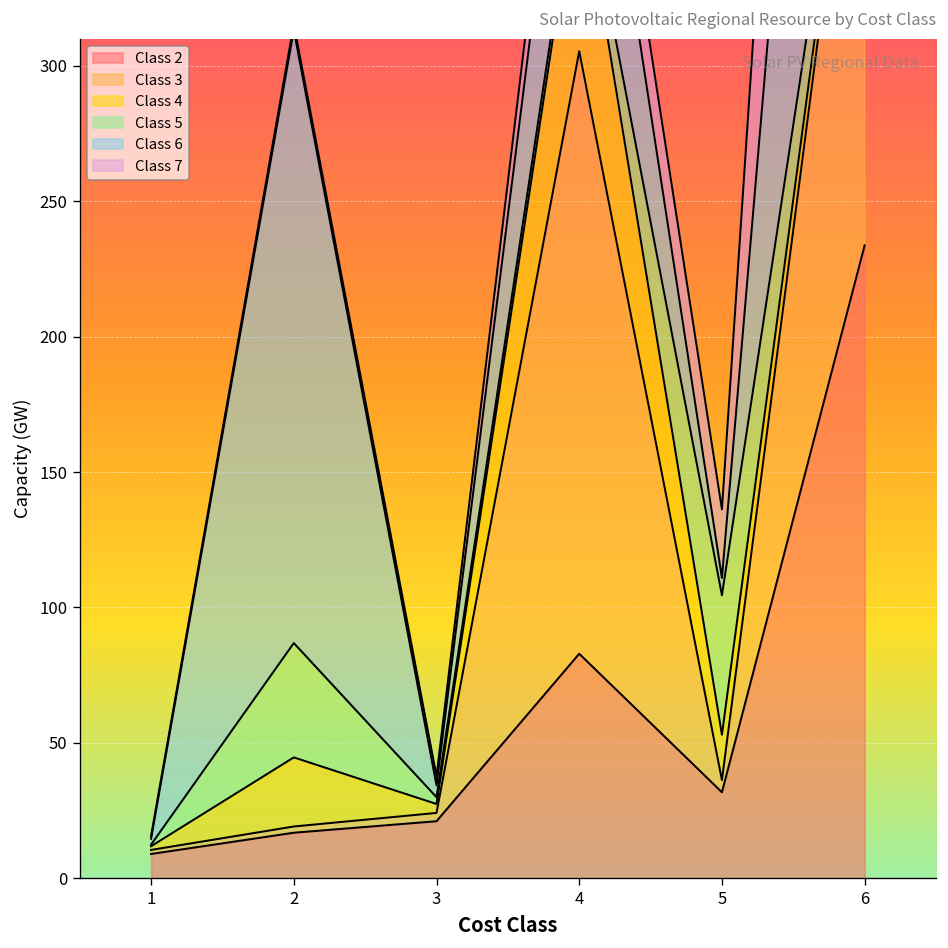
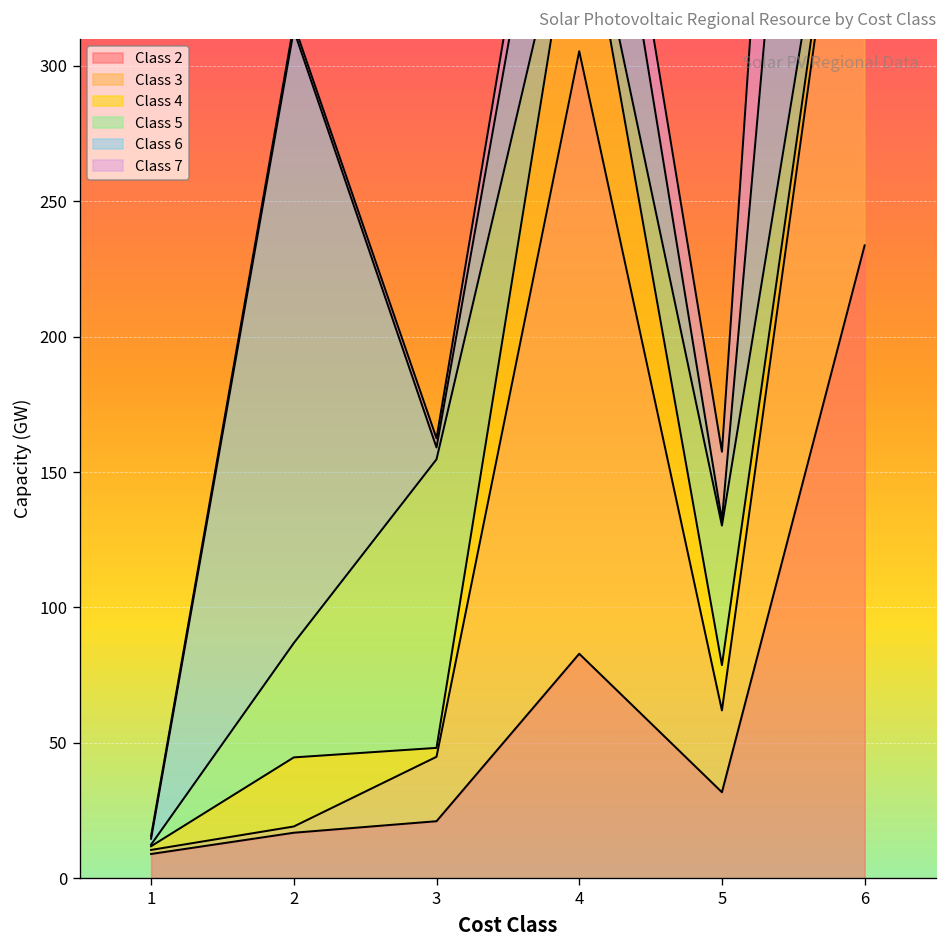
Class 3, 3: 3 -> 24
Class 5, 3: 3 -> 107
Class 3, 5: 4 -> 30
Class 6, 5: 6 -> 2
